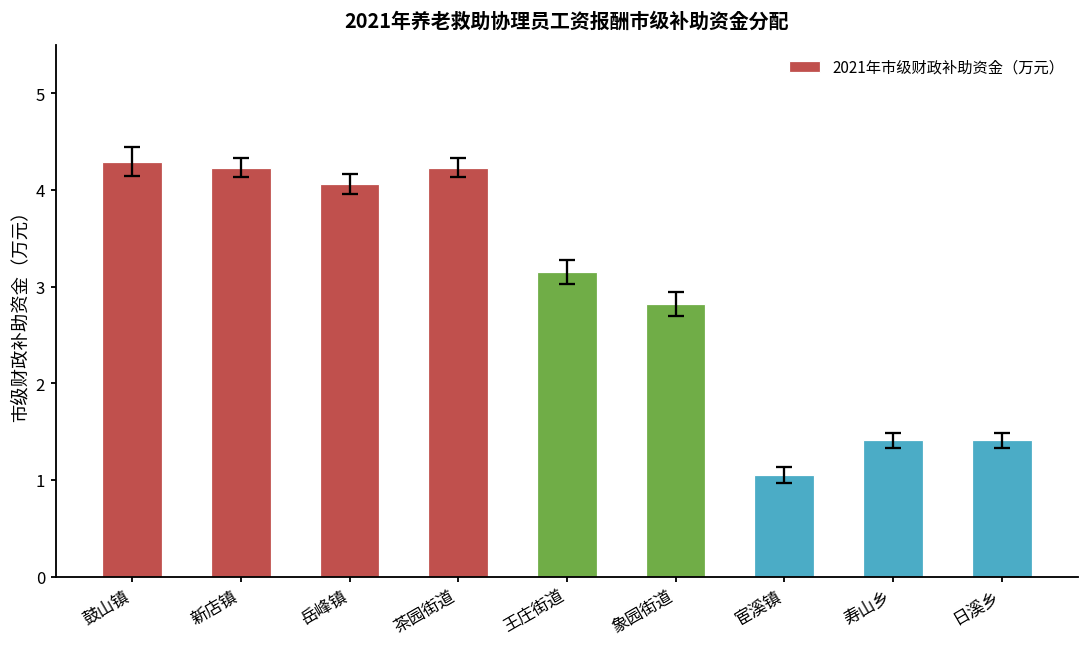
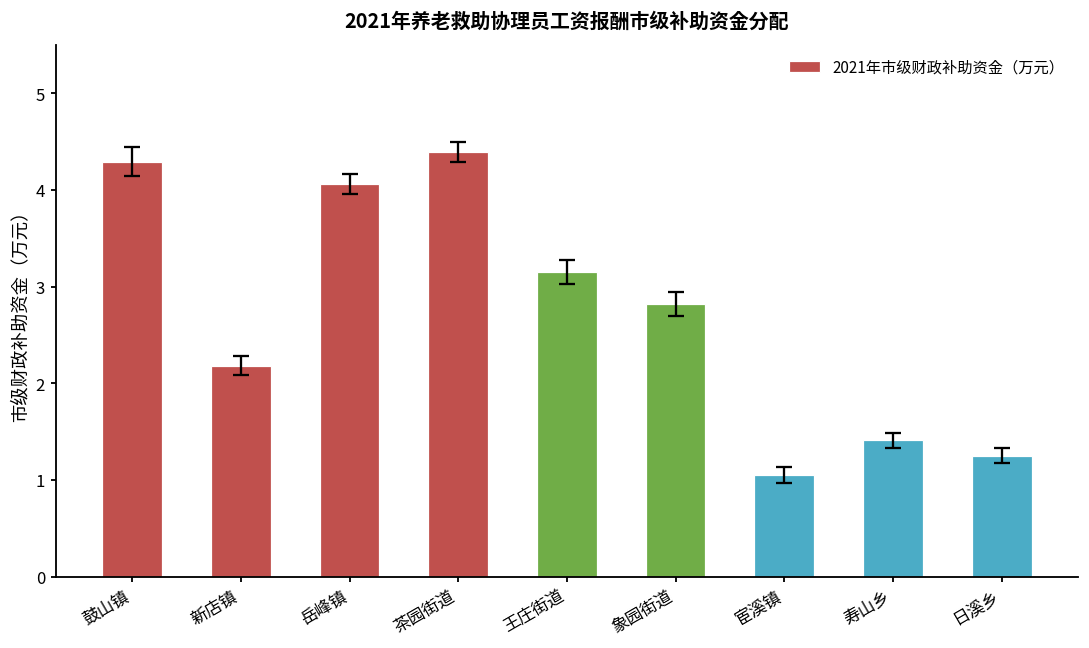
2021年市级财政补助资金（万元）, 新店镇: 4.2 -> 2.2
2021年市级财政补助资金（万元）, 茶园街道: 4.2 -> 4.4
2021年市级财政补助资金（万元）, 日溪乡: 1.4 -> 1.3
